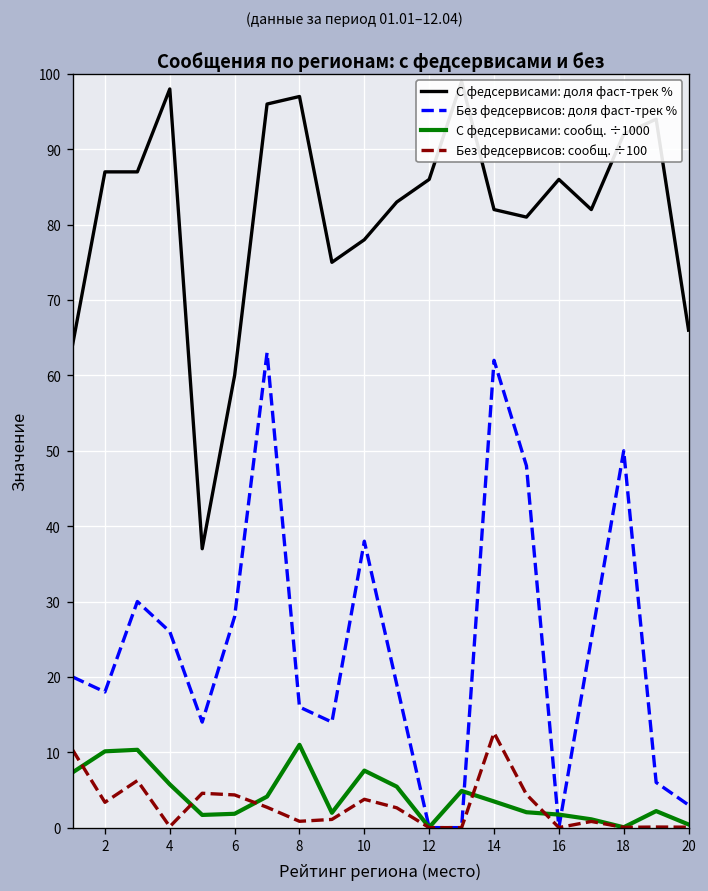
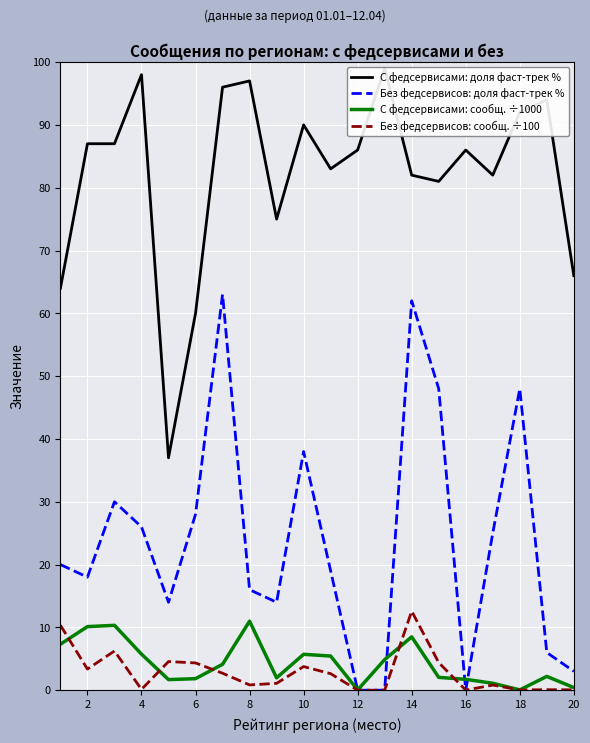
С федсервисами: доля фаст-трек %, 10: 78 -> 90
С федсервисами: сообщ. ÷1000, 10: 8 -> 6
С федсервисами: сообщ. ÷1000, 14: 3 -> 8
Без федсервисов: доля фаст-трек %, 18: 50 -> 48
